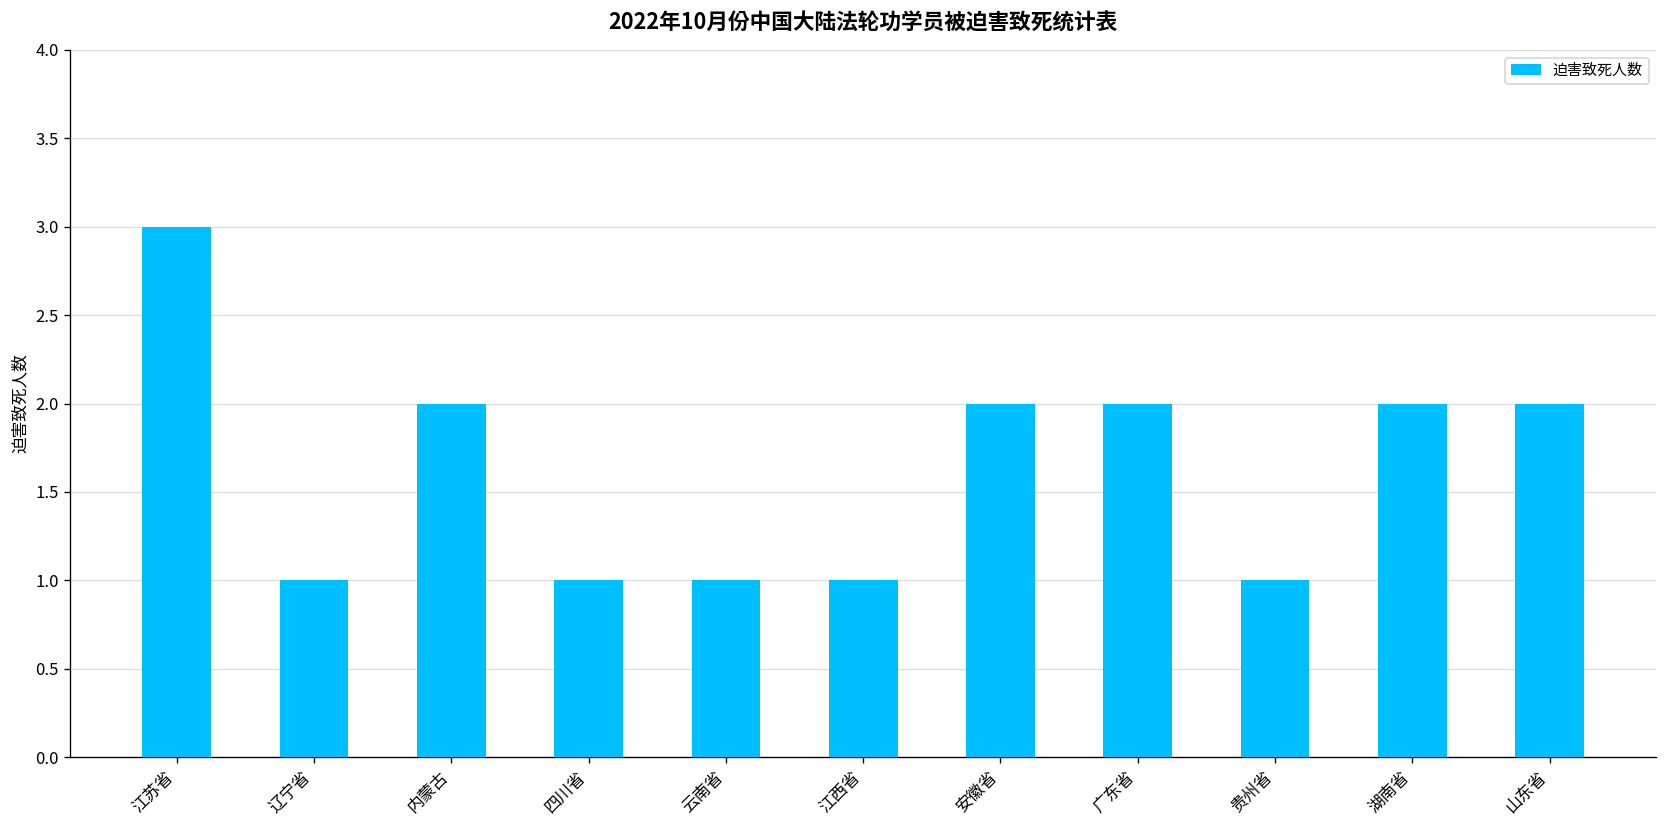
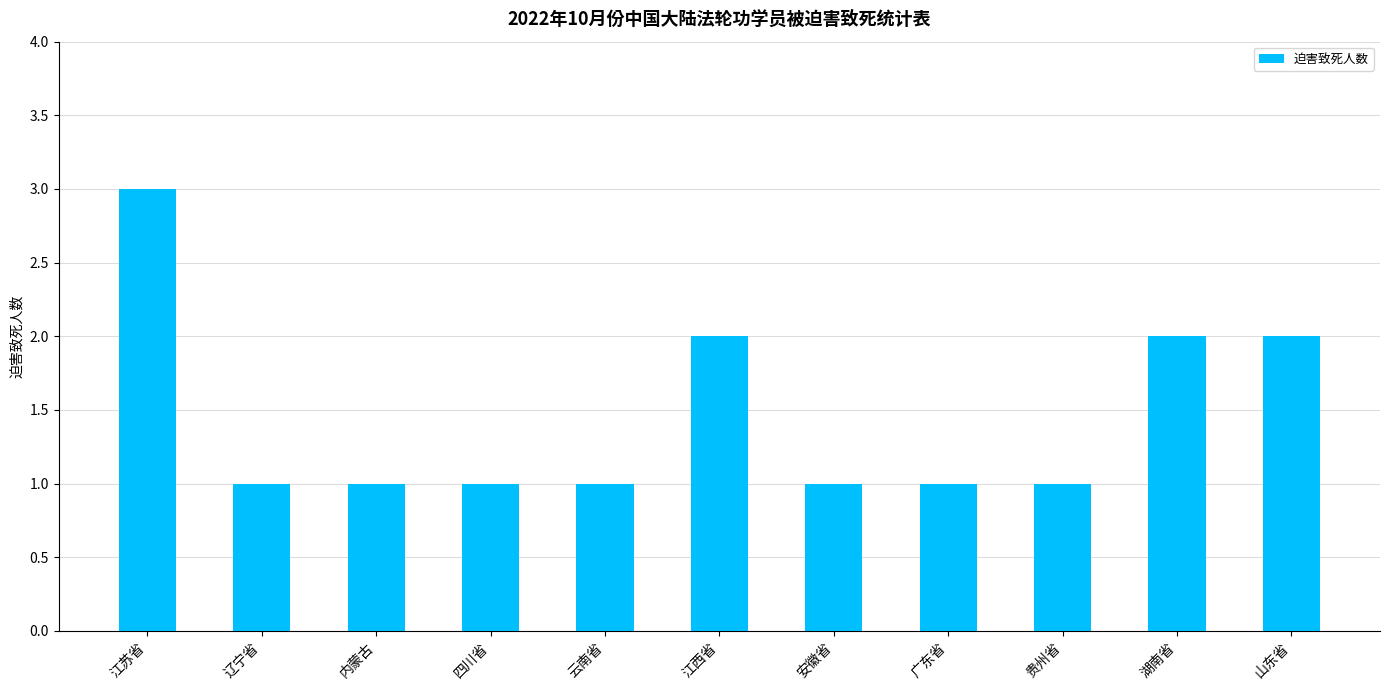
内蒙古: 2 -> 1
江西省: 1 -> 2
安徽省: 2 -> 1
广东省: 2 -> 1
